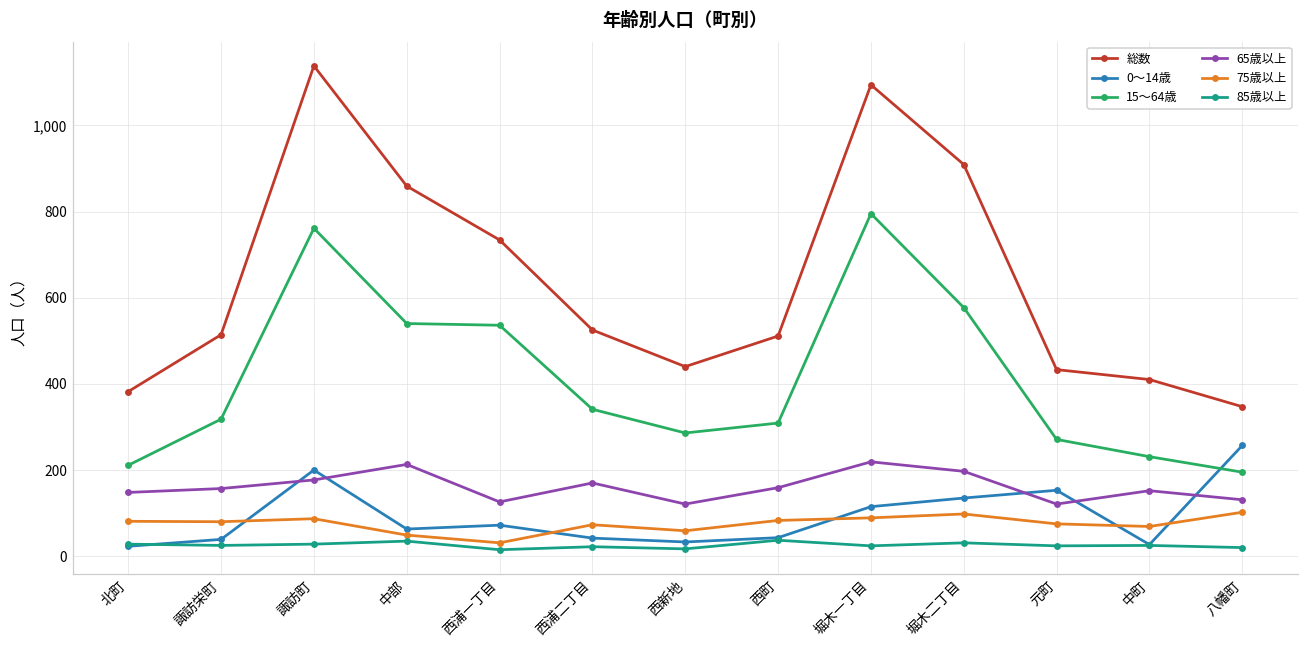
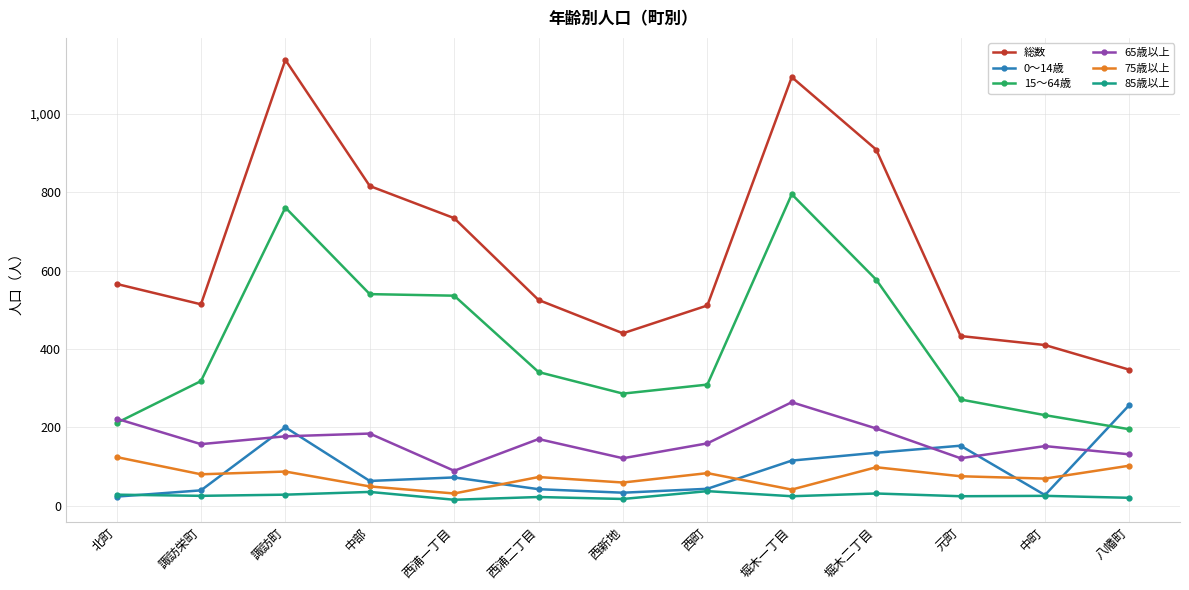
総数, 北町: 380 -> 570
65歳以上, 北町: 150 -> 220
75歳以上, 北町: 80 -> 120
総数, 中部: 860 -> 820
65歳以上, 中部: 210 -> 180
65歳以上, 西浦一丁目: 130 -> 90
65歳以上, 堀木一丁目: 220 -> 260
75歳以上, 堀木一丁目: 90 -> 40
